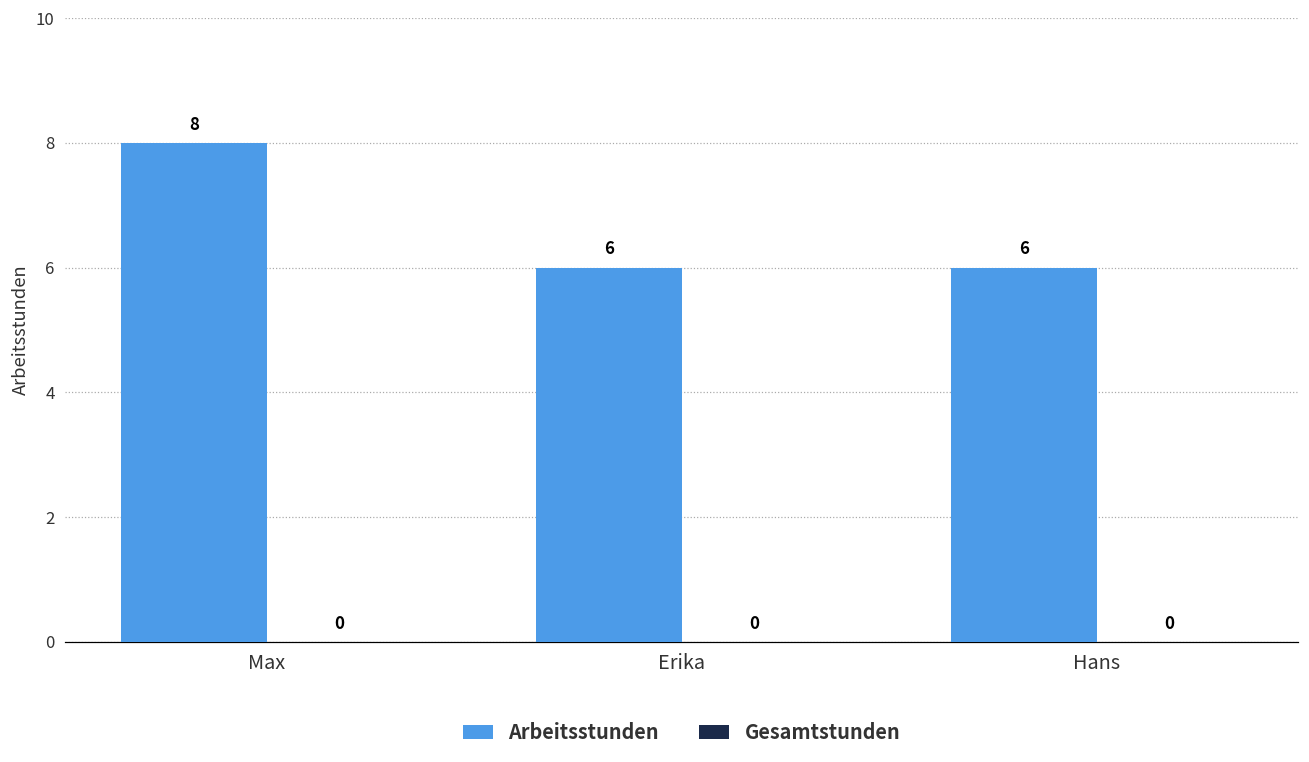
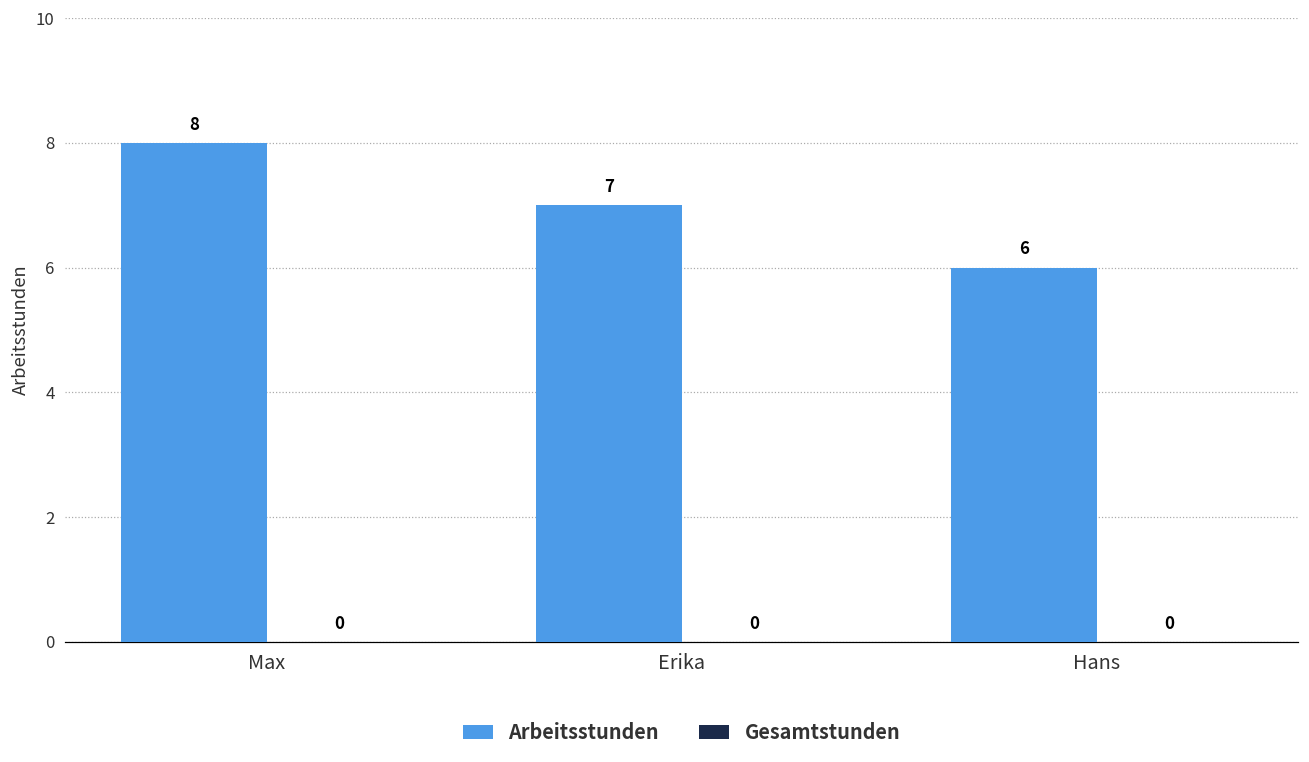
Arbeitsstunden, Erika: 6 -> 7
